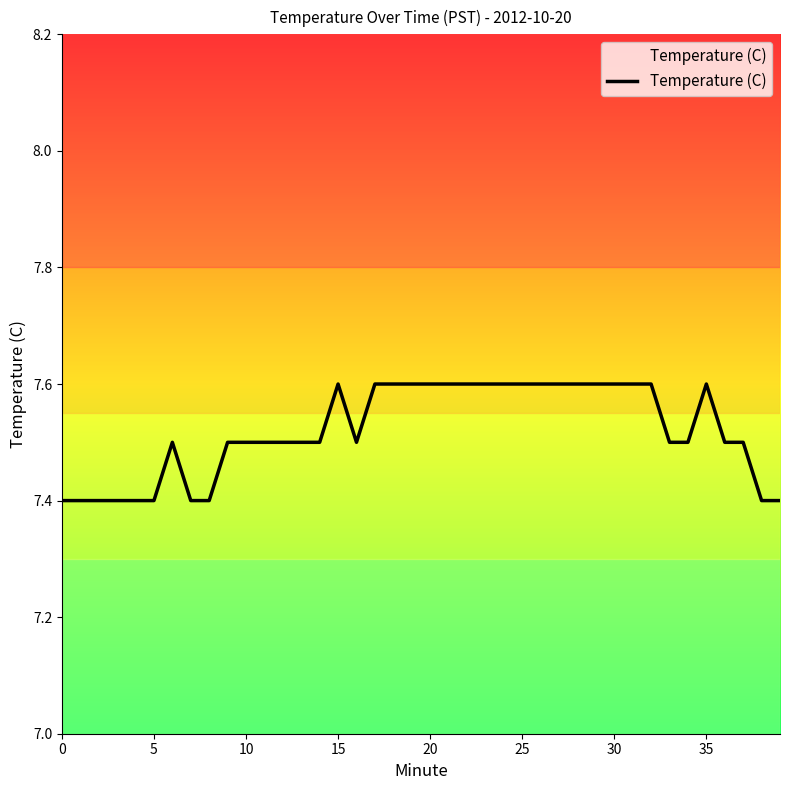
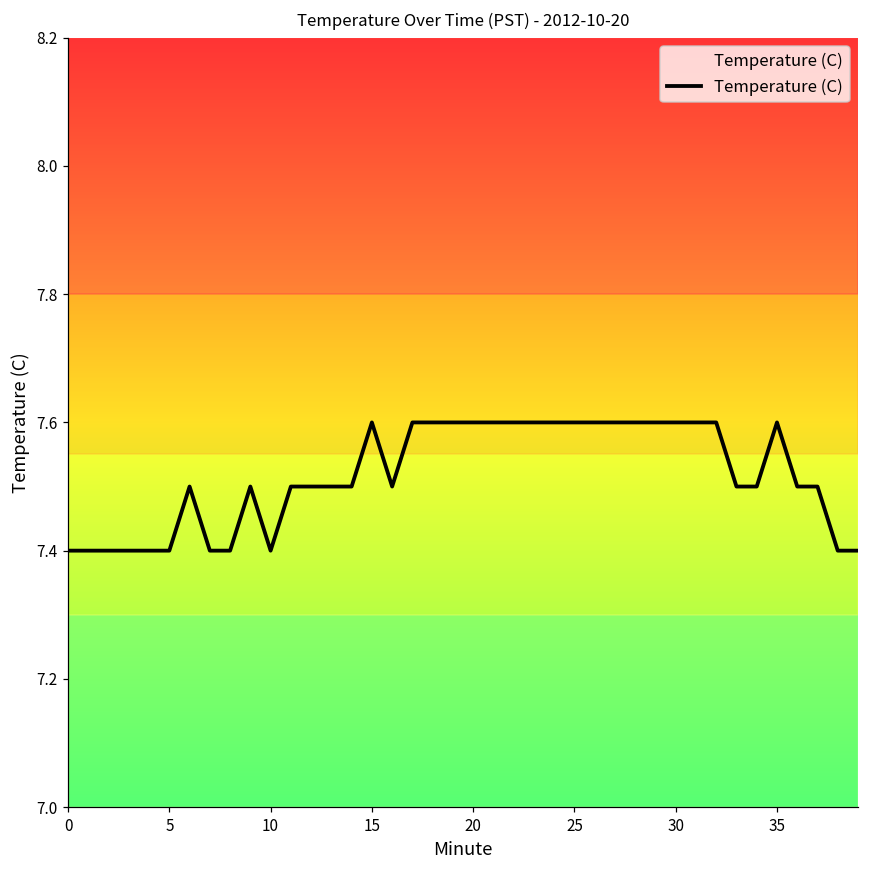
10: 7.5 -> 7.4
